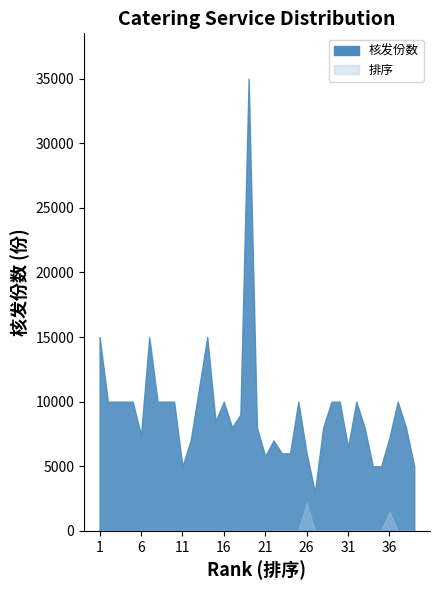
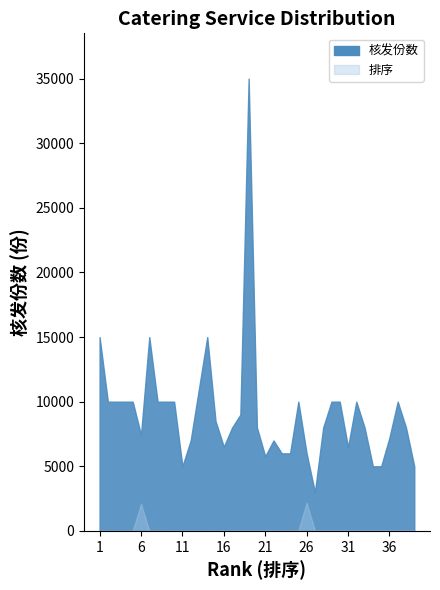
排序, 6: 0 -> 2100
核发份数, 16: 10000 -> 6500
排序, 36: 1500 -> 0
